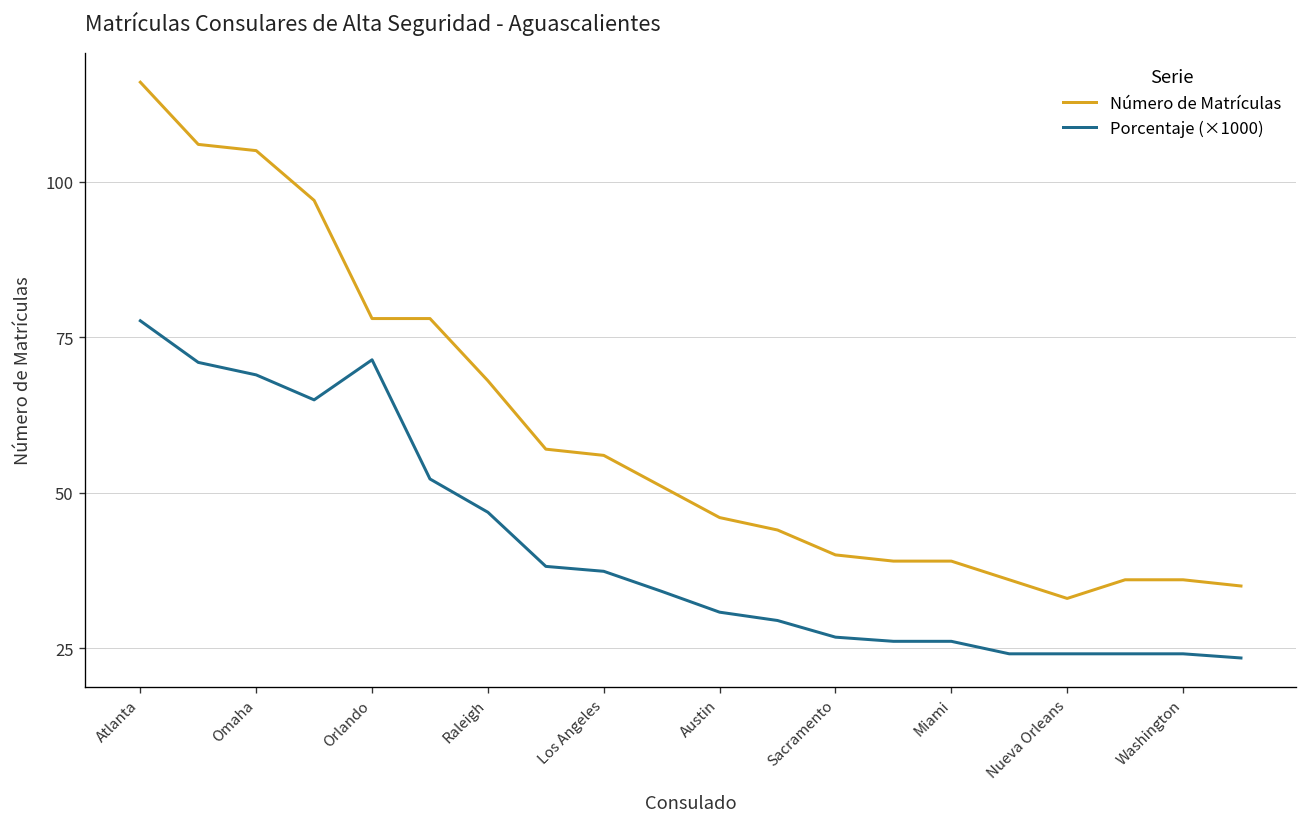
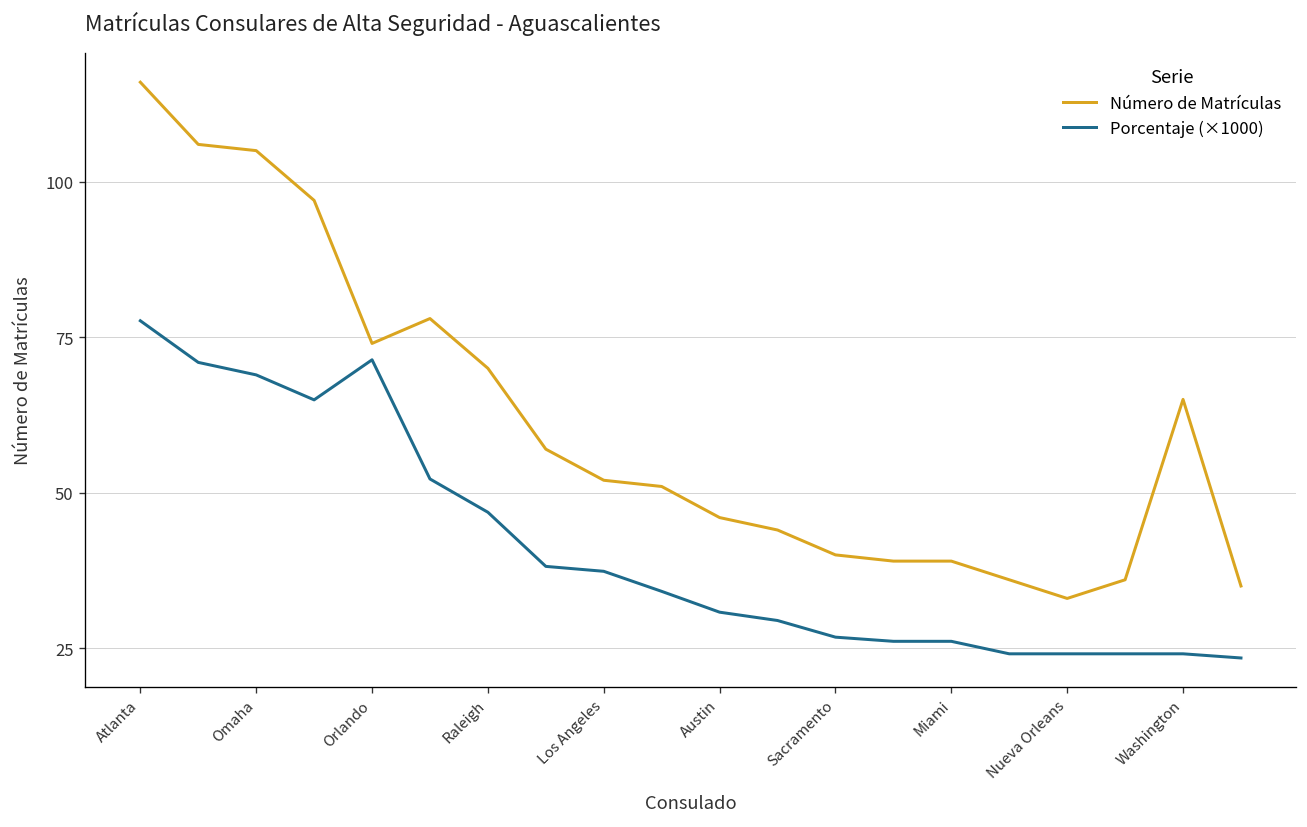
Número de Matrículas, Orlando: 78 -> 74
Número de Matrículas, Raleigh: 68 -> 70
Número de Matrículas, Los Angeles: 56 -> 52
Número de Matrículas, Washington: 36 -> 65
